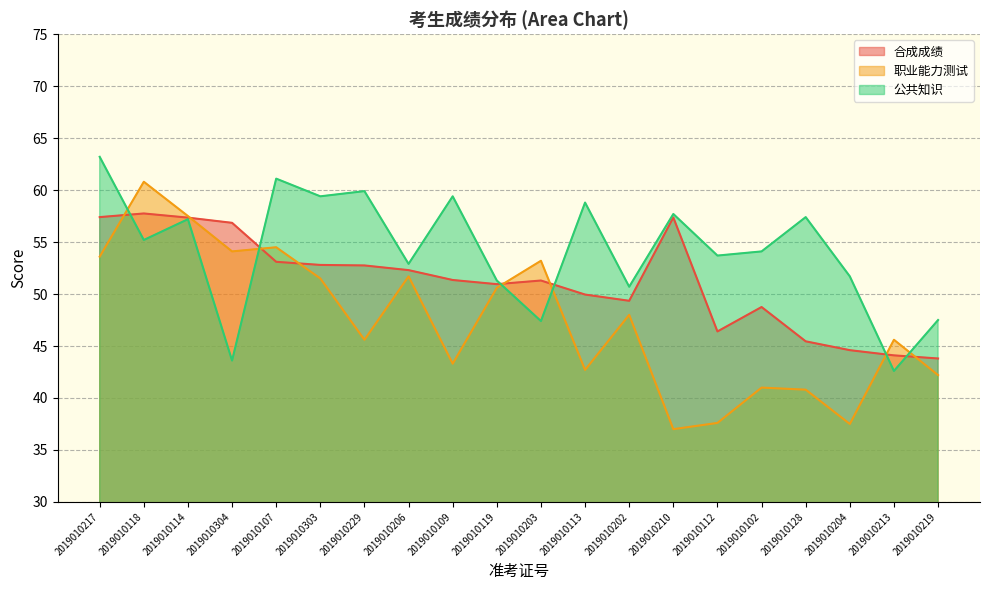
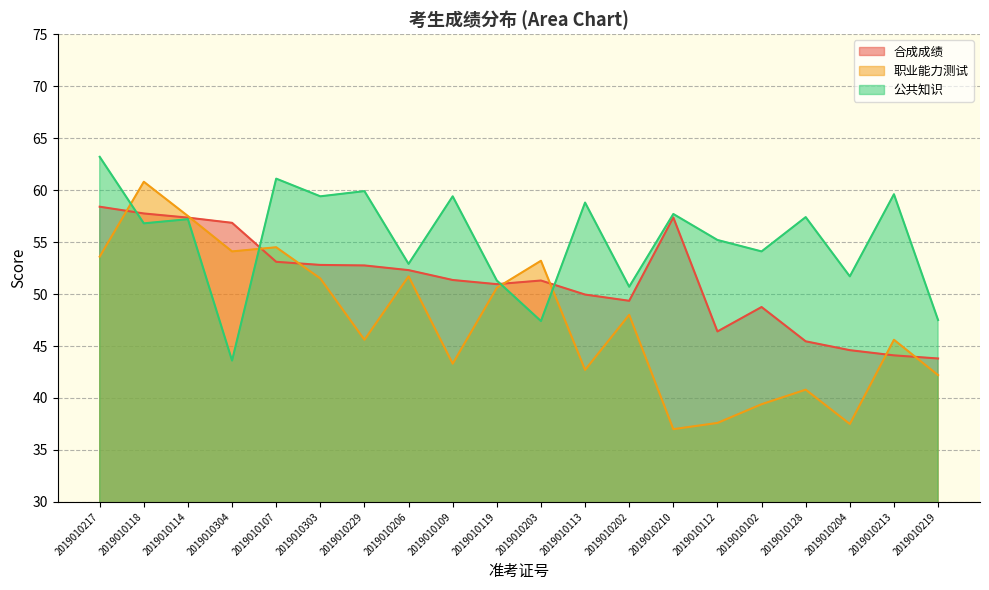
合成成绩, 2019010217: 57.4 -> 58.4
公共知识, 2019010118: 55.2 -> 56.8
公共知识, 2019010112: 53.7 -> 55.2
职业能力测试, 2019010102: 41.0 -> 39.4
公共知识, 2019010213: 42.6 -> 59.6
